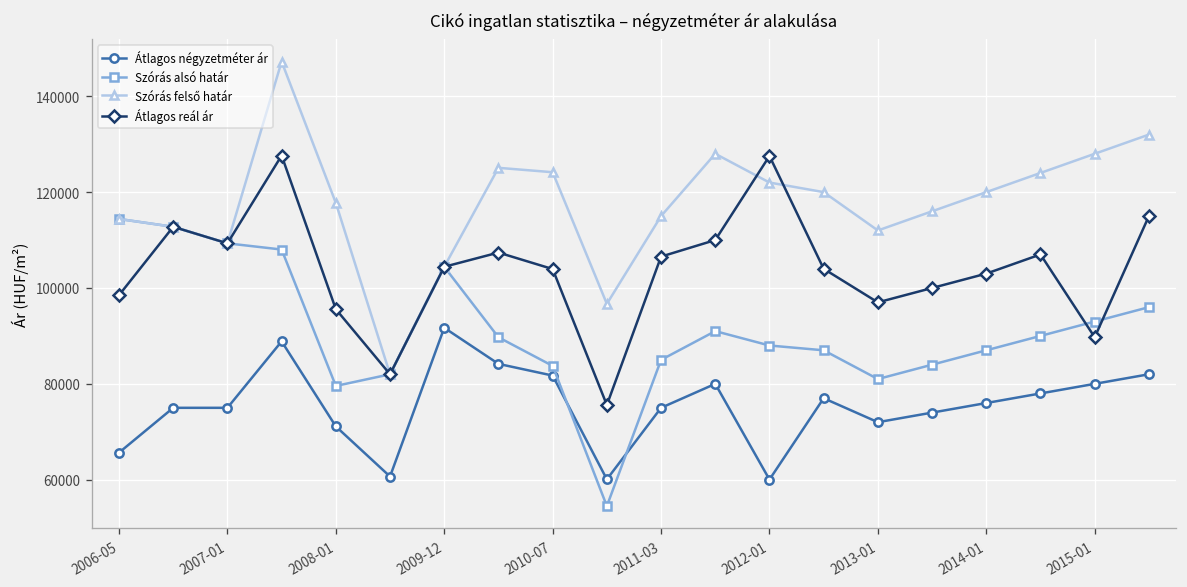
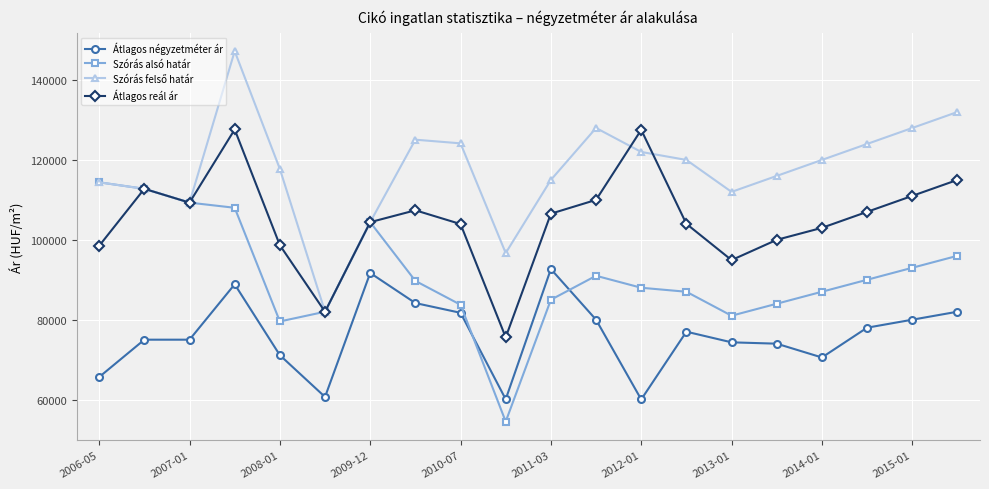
Átlagos reál ár, 2008-01: 96000 -> 99000
Átlagos négyzetméter ár, 2011-03: 75000 -> 93000
Átlagos négyzetméter ár, 2013-01: 72000 -> 74000
Átlagos reál ár, 2013-01: 97000 -> 95000
Átlagos négyzetméter ár, 2014-01: 76000 -> 71000
Átlagos reál ár, 2015-01: 90000 -> 111000
